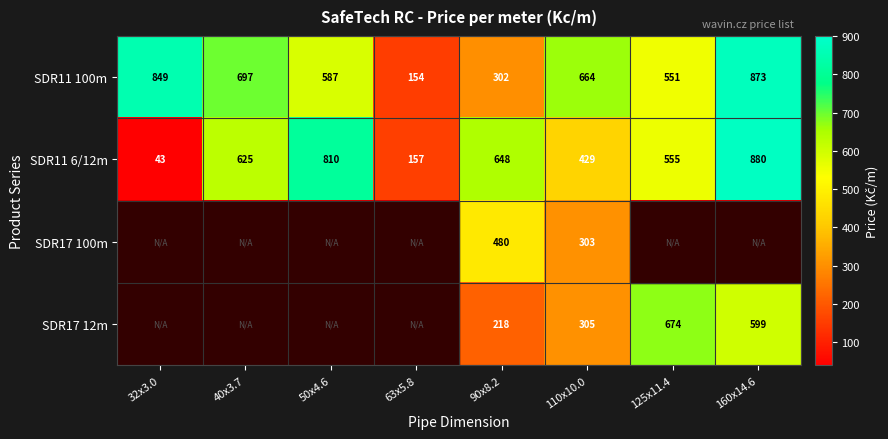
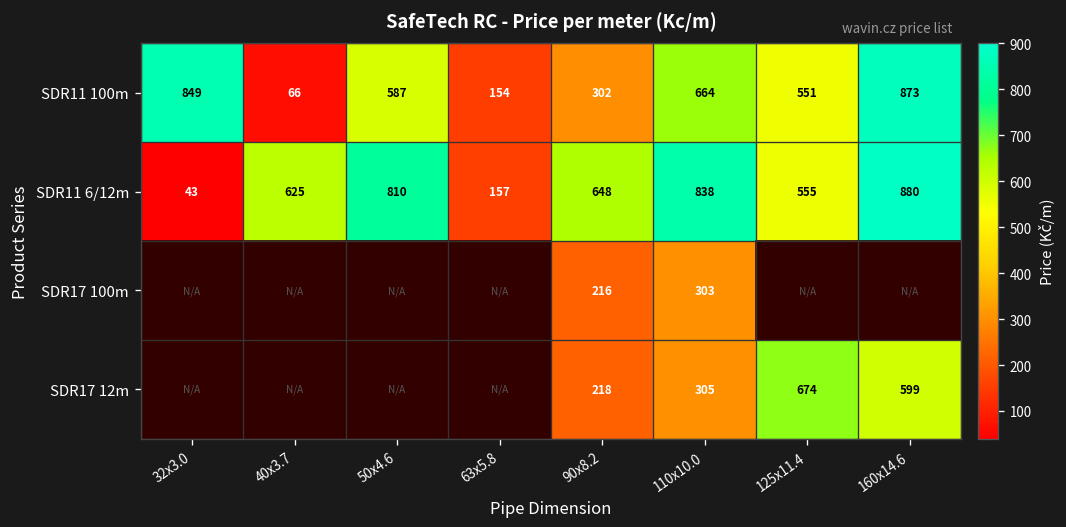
SDR11 100m, 40x3.7: 697 -> 66
SDR11 6/12m, 110x10.0: 429 -> 838
SDR17 100m, 90x8.2: 480 -> 216
